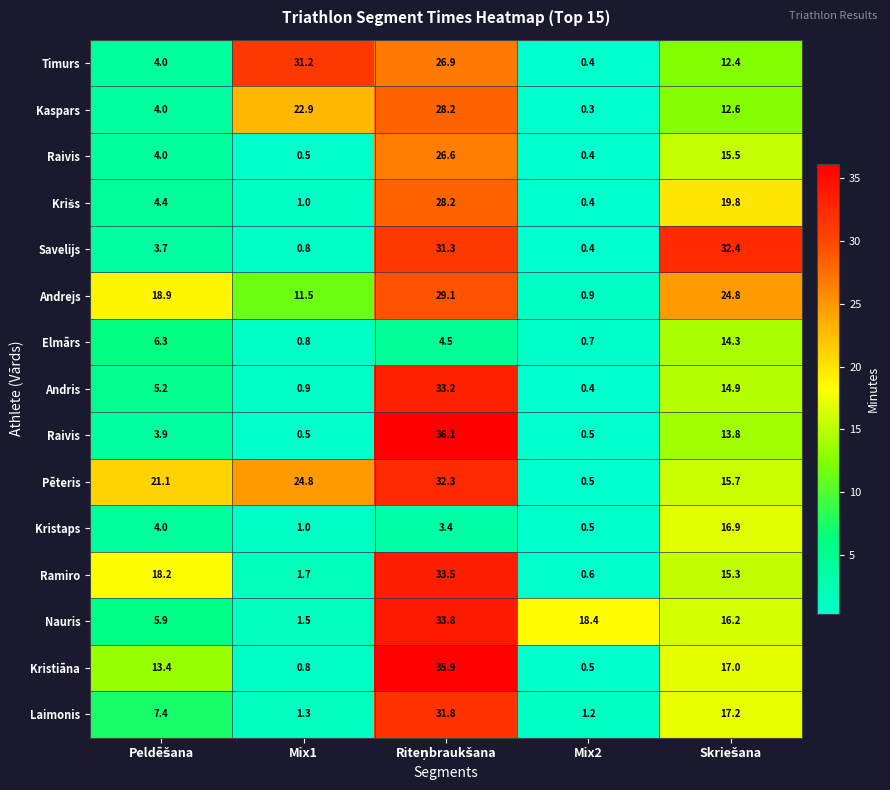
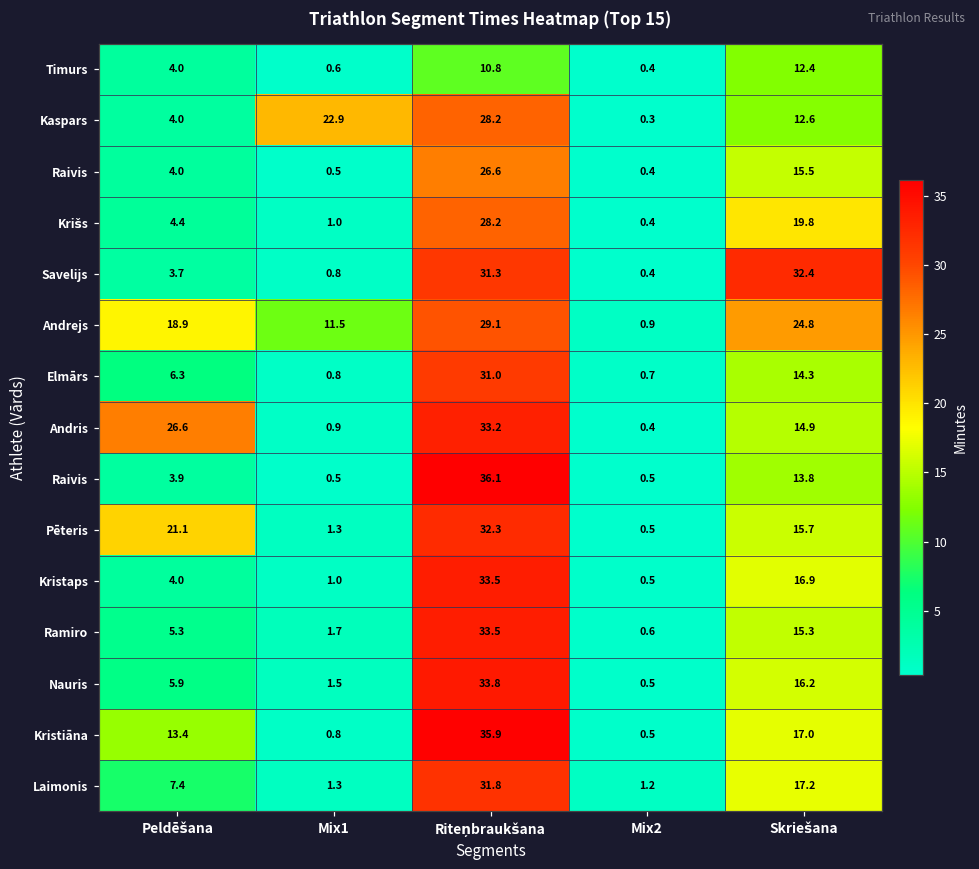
Timurs, Mix1: 31.2 -> 0.6
Timurs, Riteņbraukšana: 26.9 -> 10.8
Elmārs, Riteņbraukšana: 4.5 -> 31.0
Andris, Peldēšana: 5.2 -> 26.6
Pēteris, Mix1: 24.8 -> 1.3
Kristaps, Riteņbraukšana: 3.4 -> 33.5
Ramiro, Peldēšana: 18.2 -> 5.3
Nauris, Mix2: 18.4 -> 0.5
